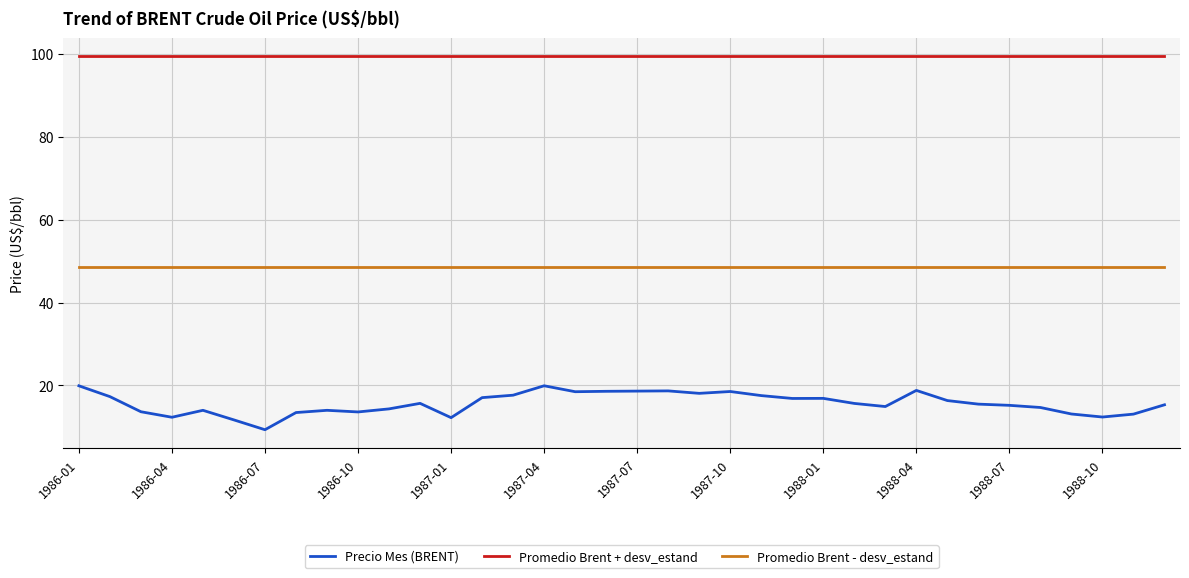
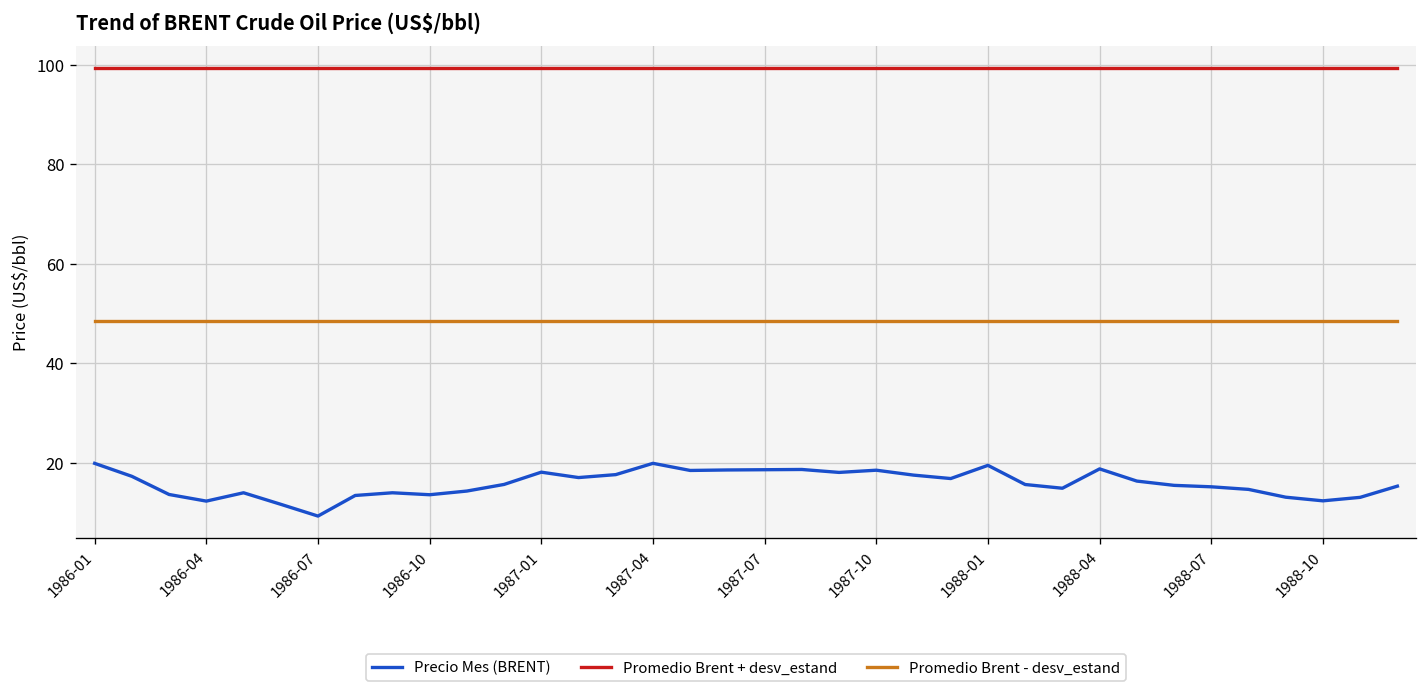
Precio Mes (BRENT), 1987-01: 12 -> 18
Precio Mes (BRENT), 1988-01: 17 -> 20
